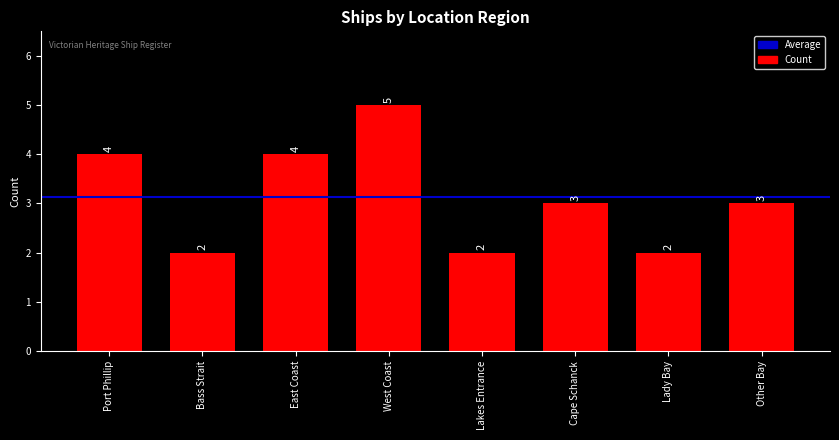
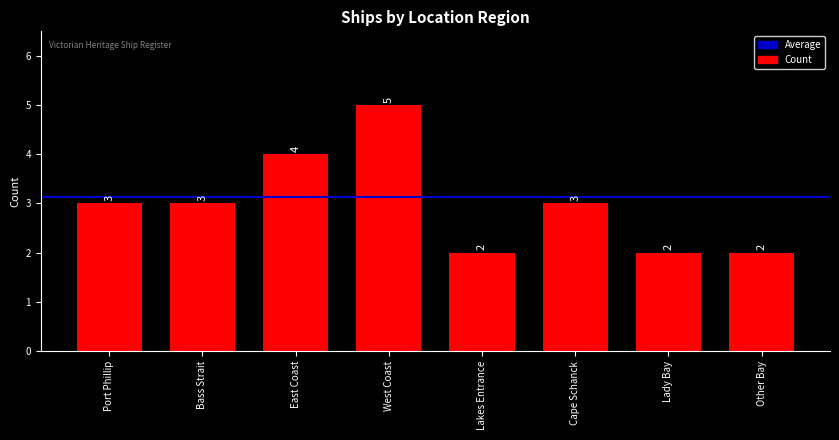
Port Phillip: 4 -> 3
Bass Strait: 2 -> 3
Other Bay: 3 -> 2
